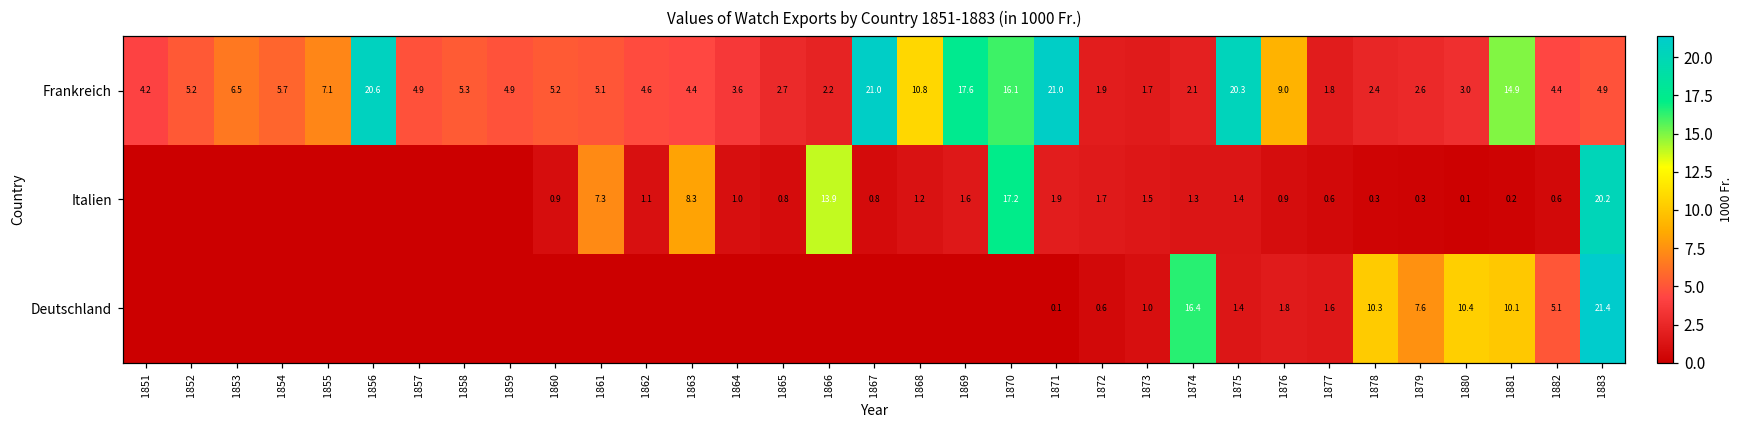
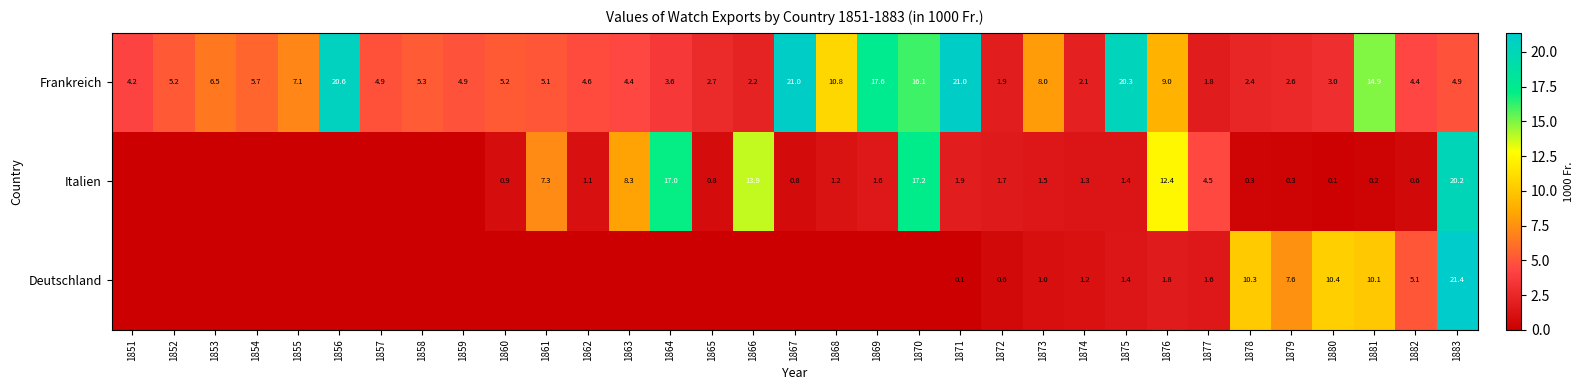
Frankreich, 1873: 1.7 -> 8.0
Italien, 1864: 1.0 -> 17.0
Italien, 1876: 0.9 -> 12.4
Italien, 1877: 0.6 -> 4.5
Deutschland, 1874: 16.4 -> 1.2
